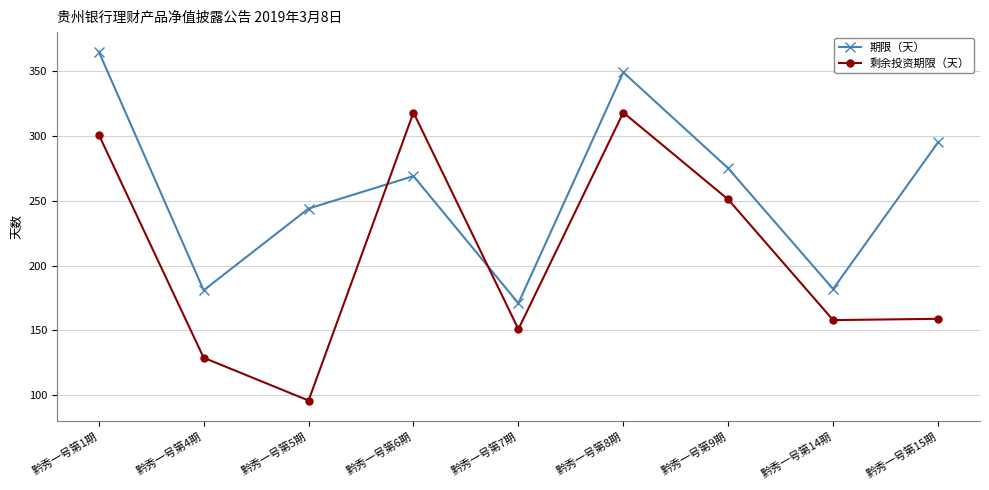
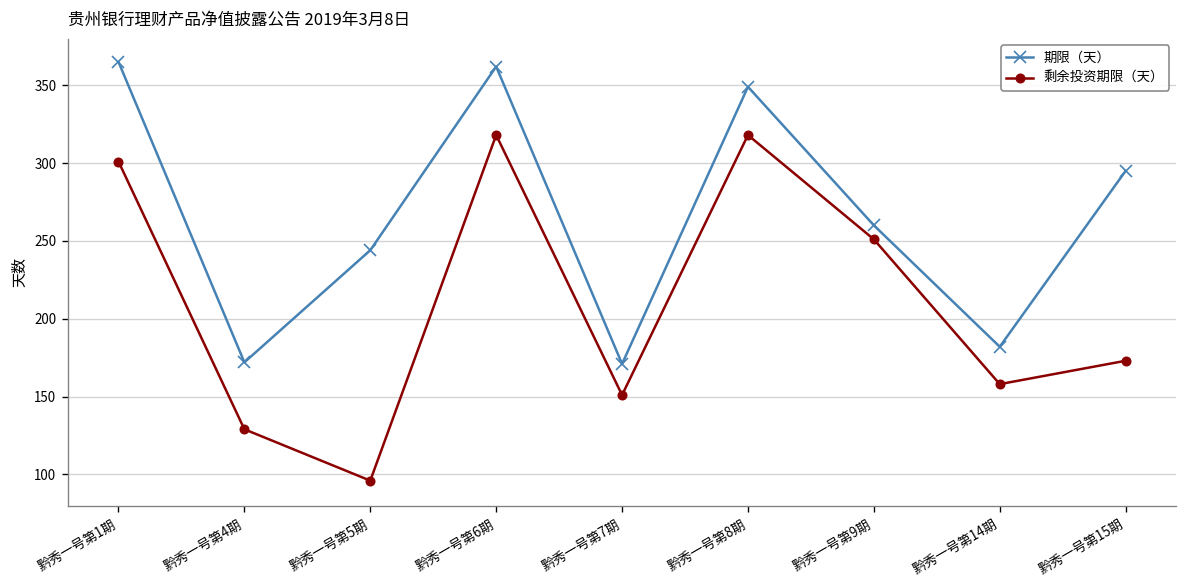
期限（天）, 黔秀一号第4期: 181 -> 172
期限（天）, 黔秀一号第6期: 269 -> 362
期限（天）, 黔秀一号第9期: 275 -> 260
剩余投资期限（天）, 黔秀一号第15期: 159 -> 173
